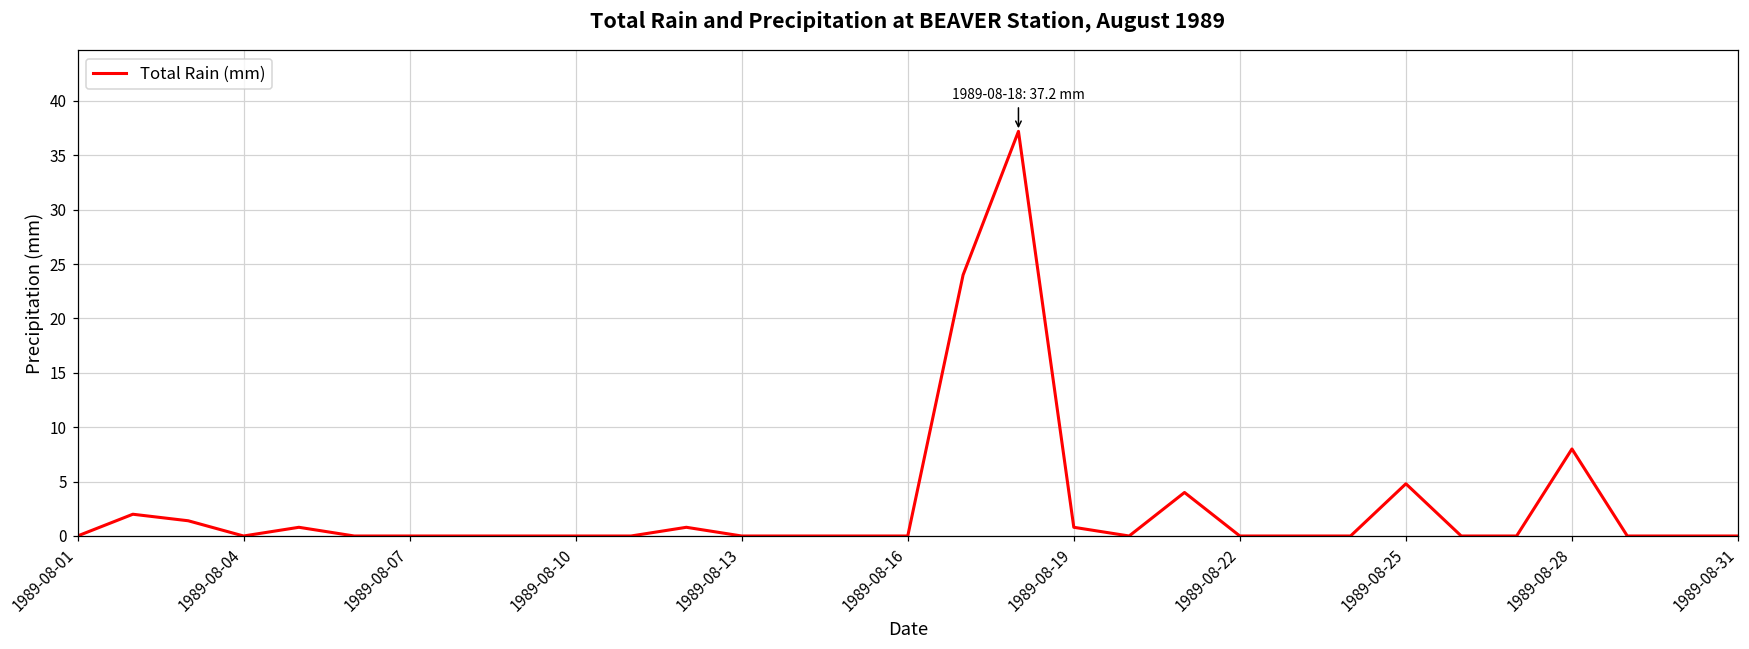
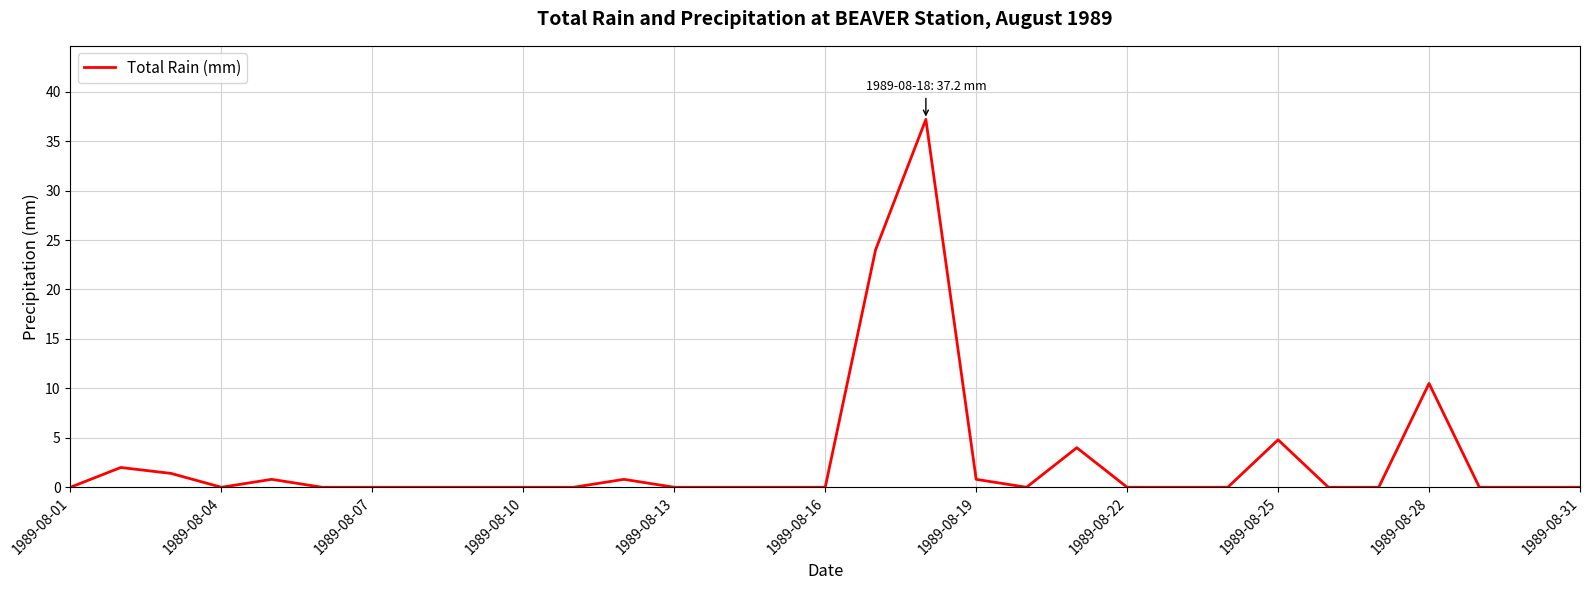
1989-08-28: 8 -> 11
